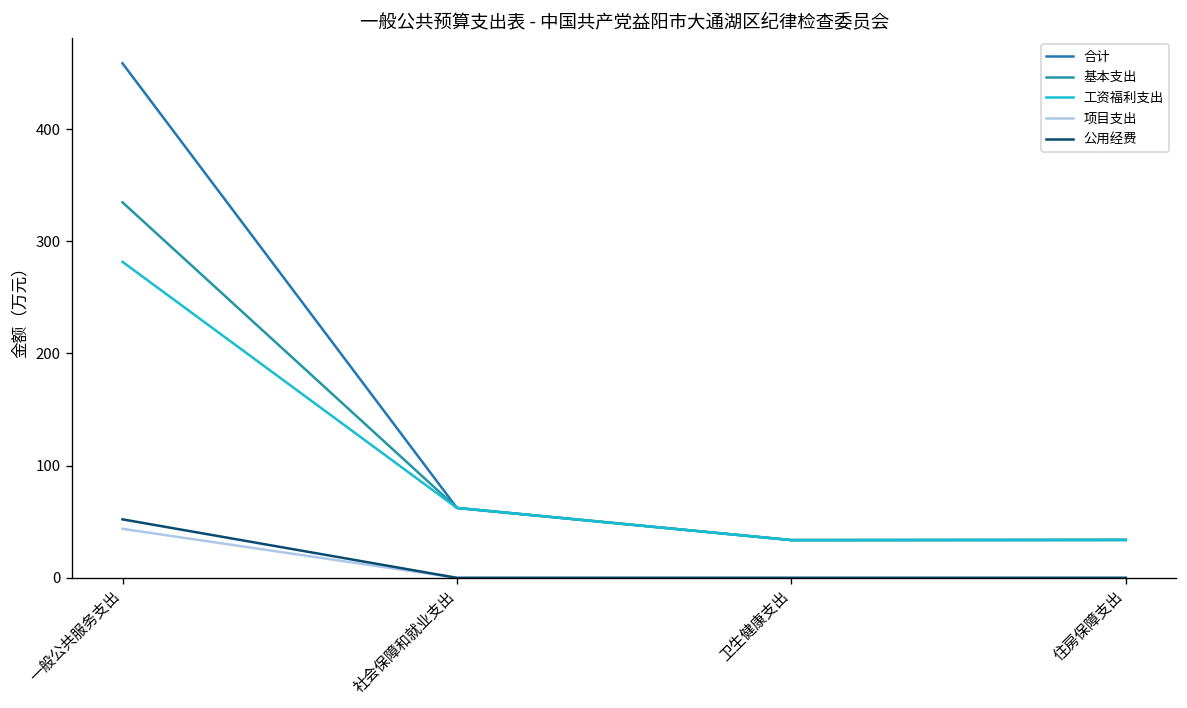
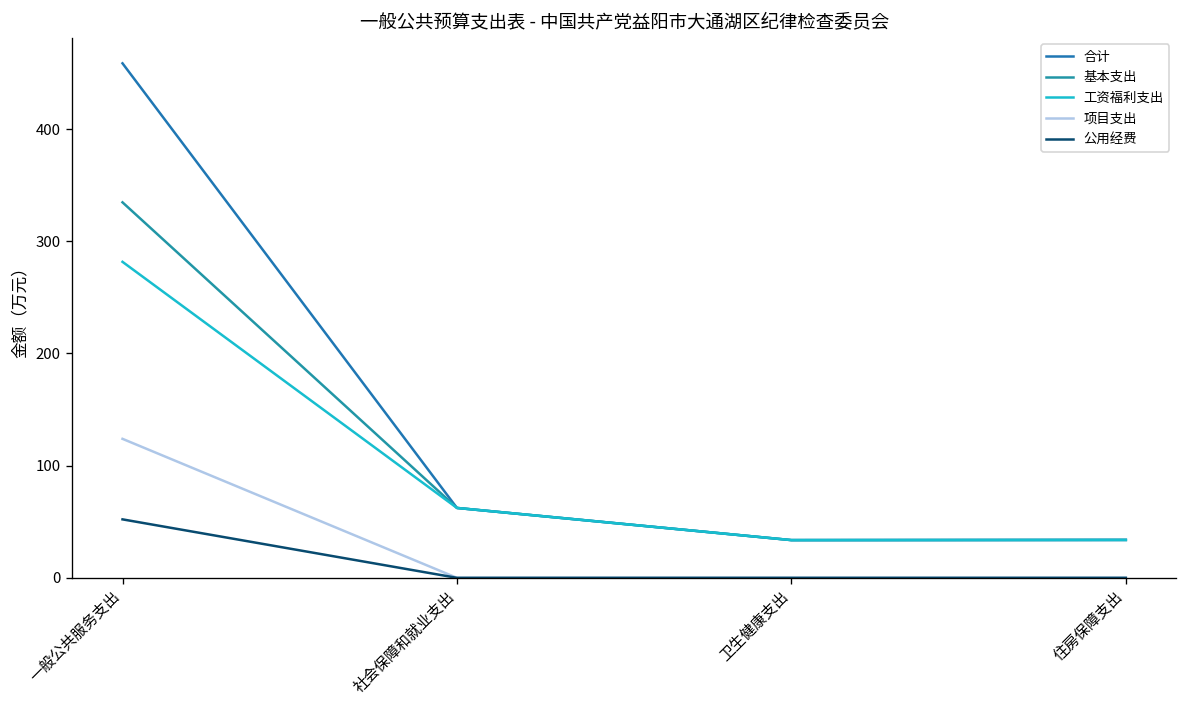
项目支出, 一般公共服务支出: 40 -> 120
